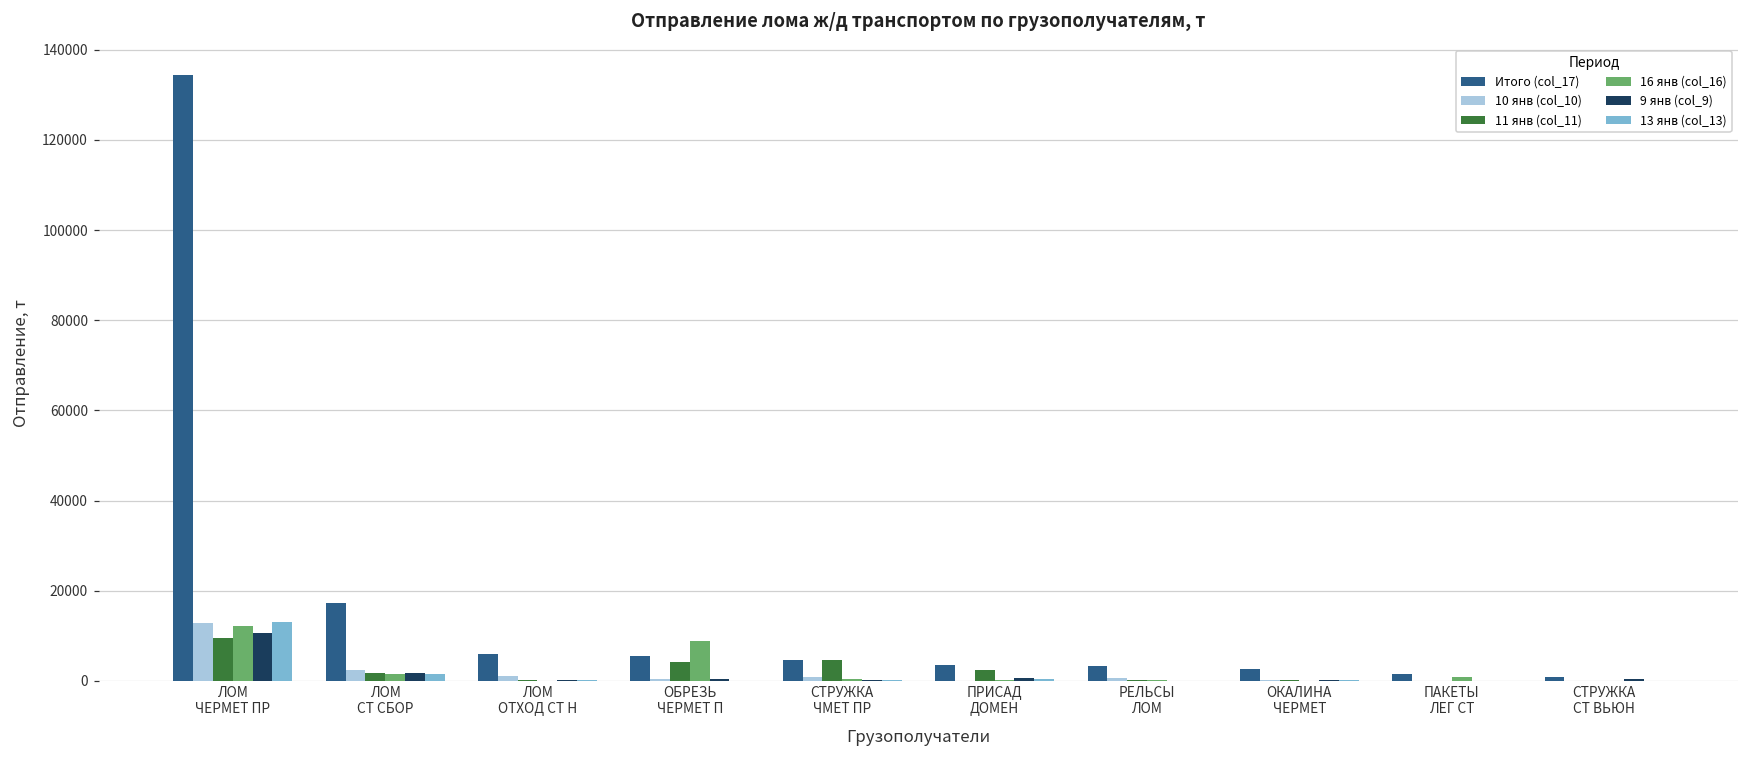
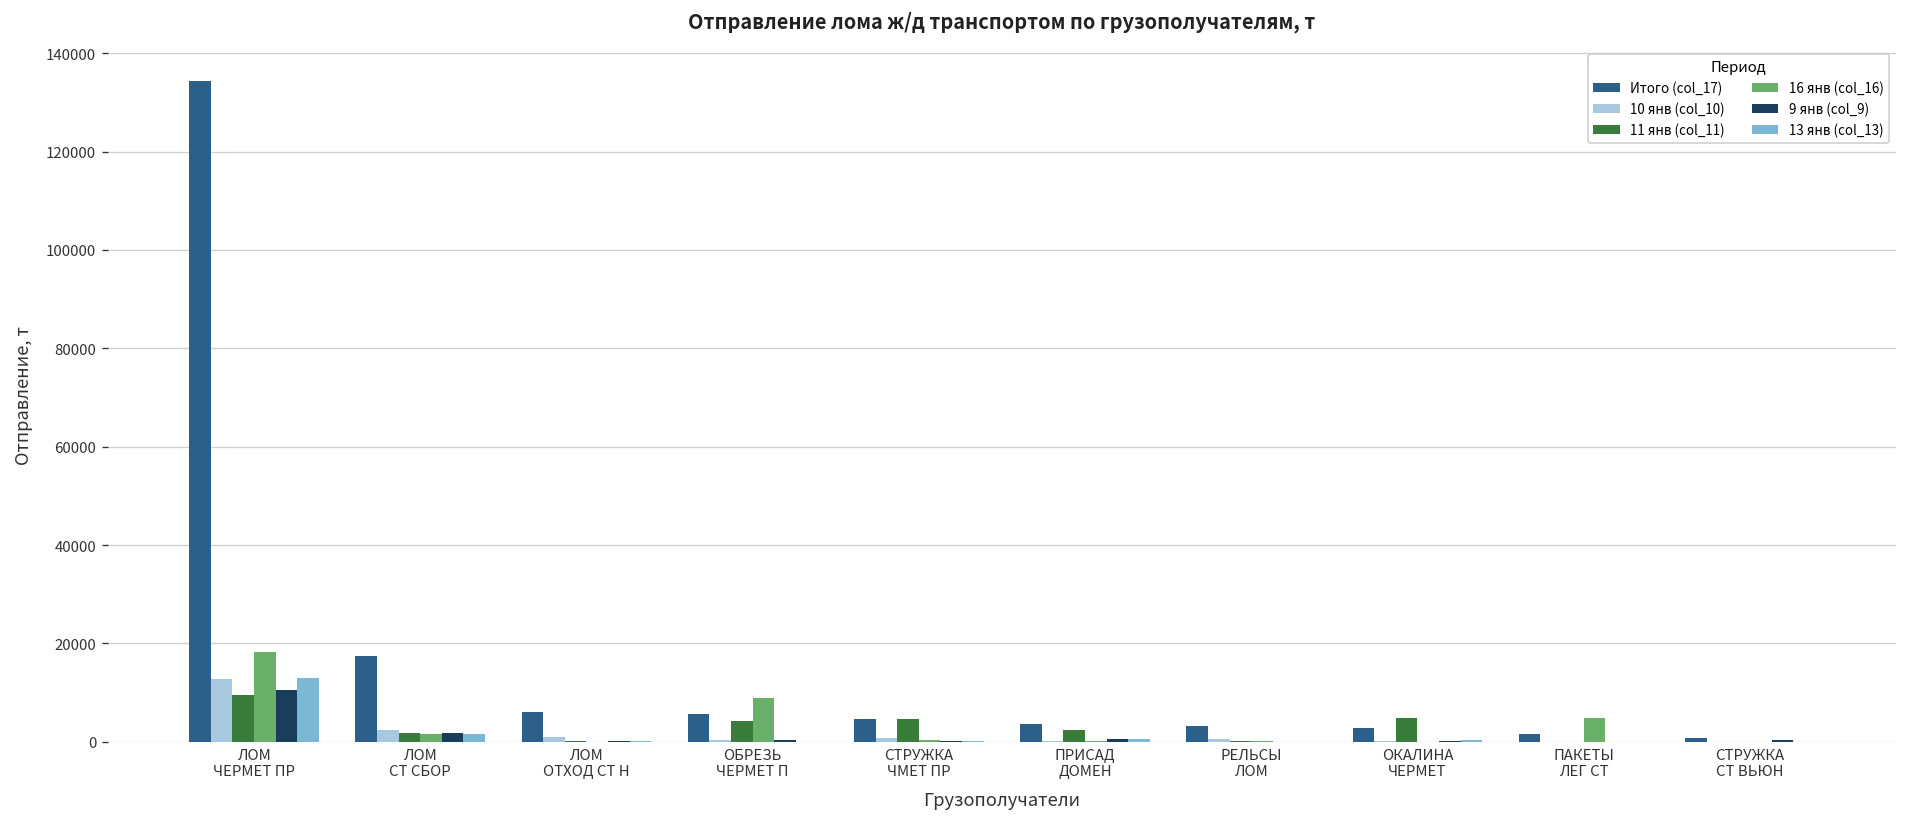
16 янв (col_16), ЛОМ ЧЕРМЕТ ПР: 12000 -> 18000
11 янв (col_11), ОКАЛИНА ЧЕРМЕТ: 0 -> 5000
16 янв (col_16), ПАКЕТЫ ЛЕГ СТ: 1000 -> 5000
